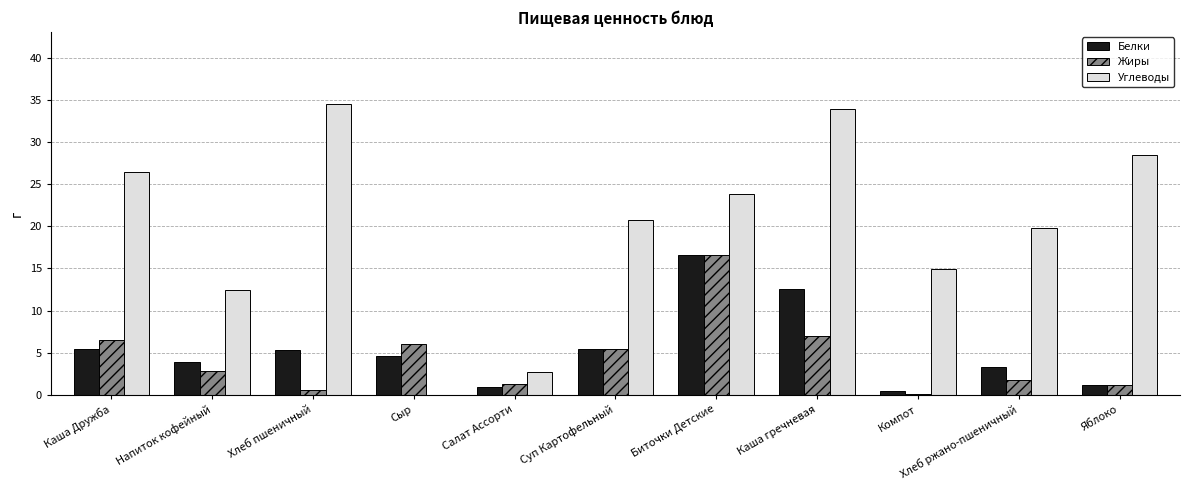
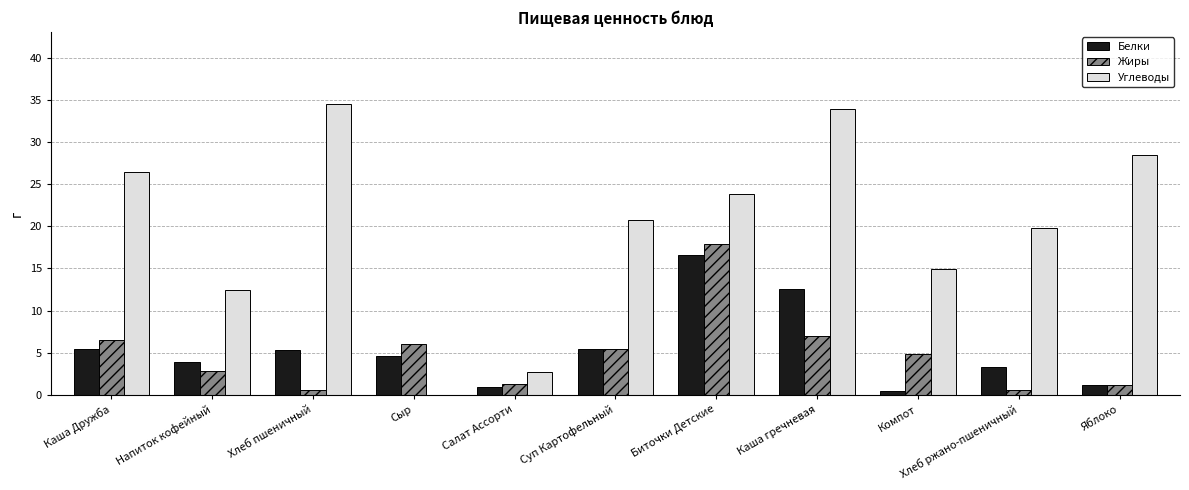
Жиры, Биточки Детские: 17 -> 18
Жиры, Компот: 0 -> 5
Жиры, Хлеб ржано-пшеничный: 2 -> 1
